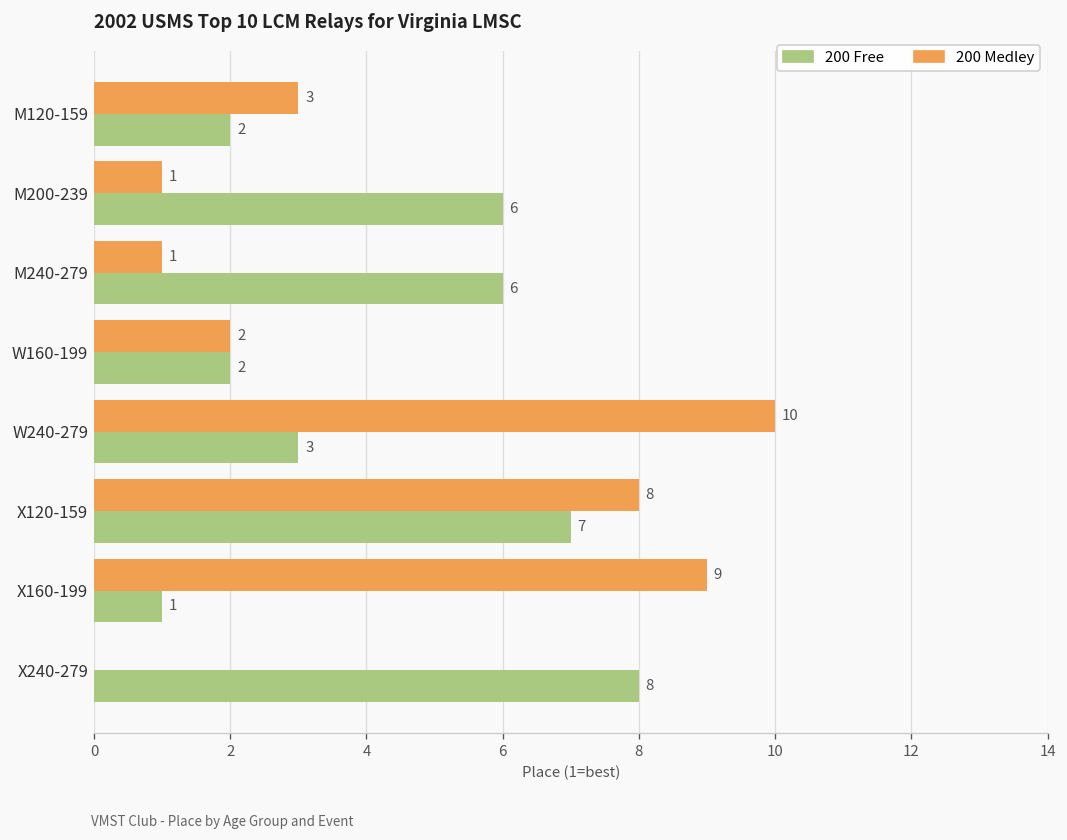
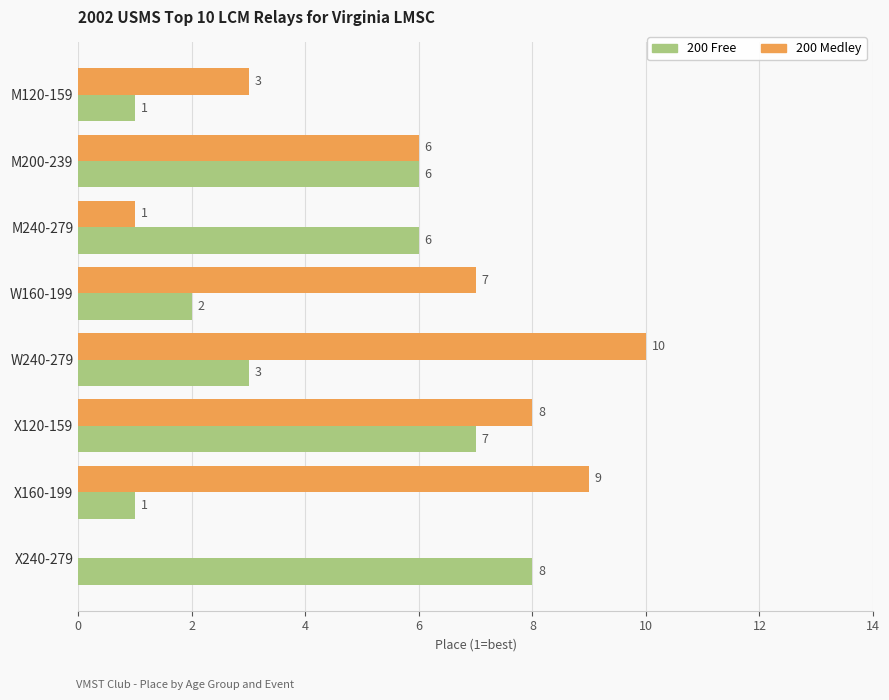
200 Free, M120-159: 2 -> 1
200 Medley, M200-239: 1 -> 6
200 Medley, W160-199: 2 -> 7
